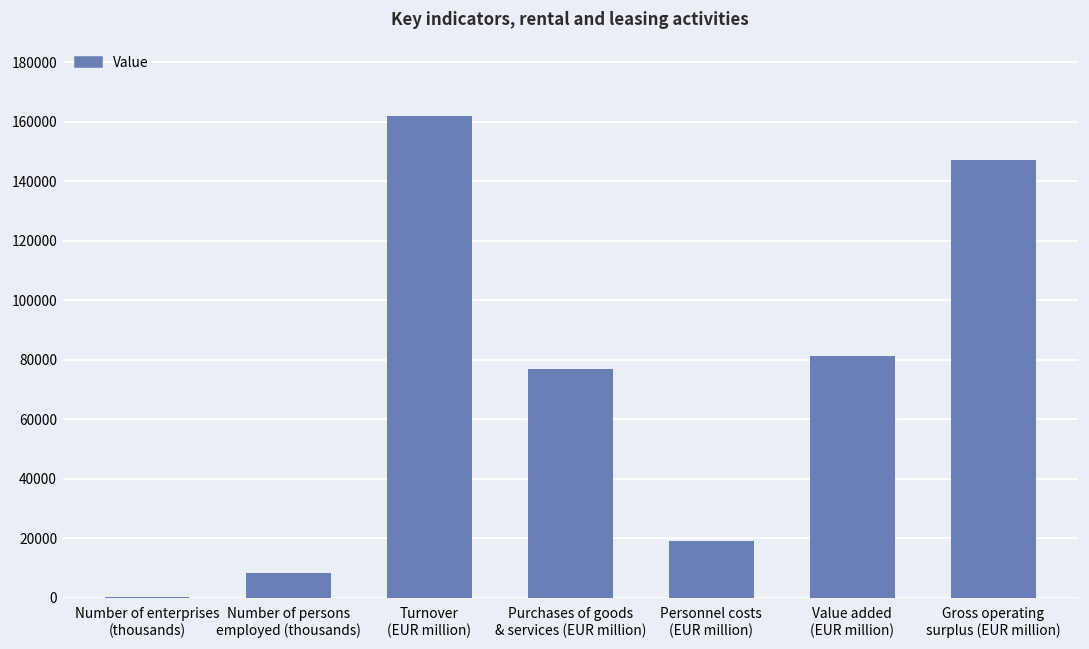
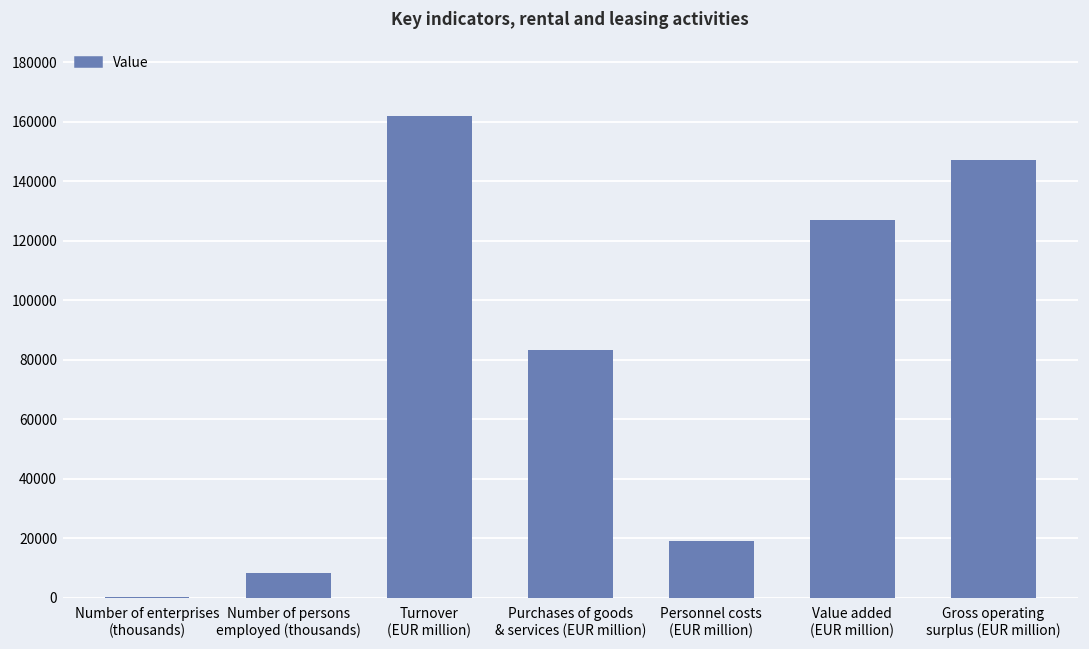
Purchases of goods & services (EUR million): 77000 -> 83000
Value added (EUR million): 81000 -> 127000
